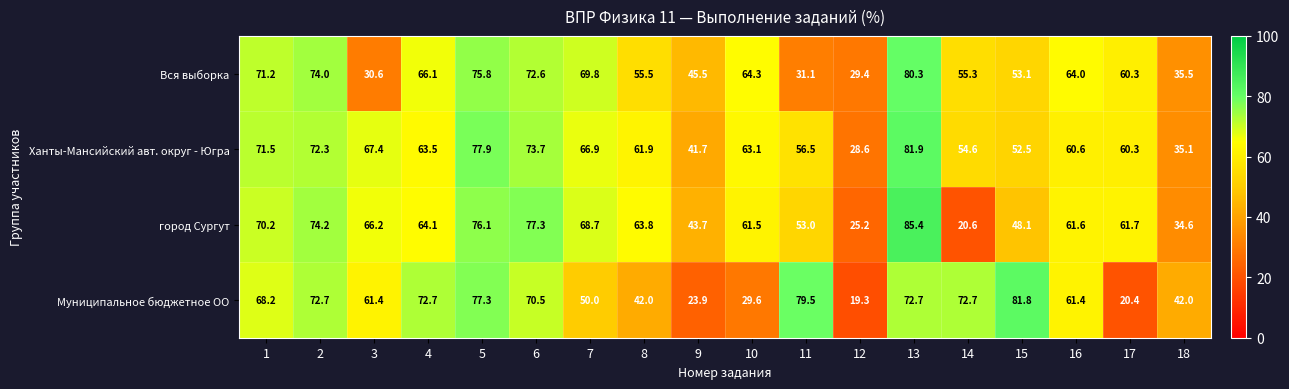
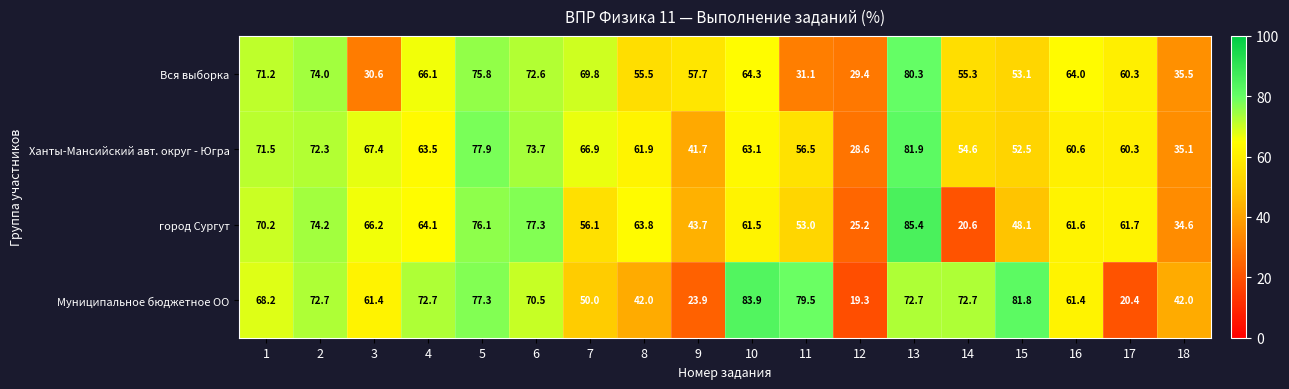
Вся выборка, 9: 45.5 -> 57.7
город Сургут, 7: 68.7 -> 56.1
Муниципальное бюджетное ОО, 10: 29.6 -> 83.9
